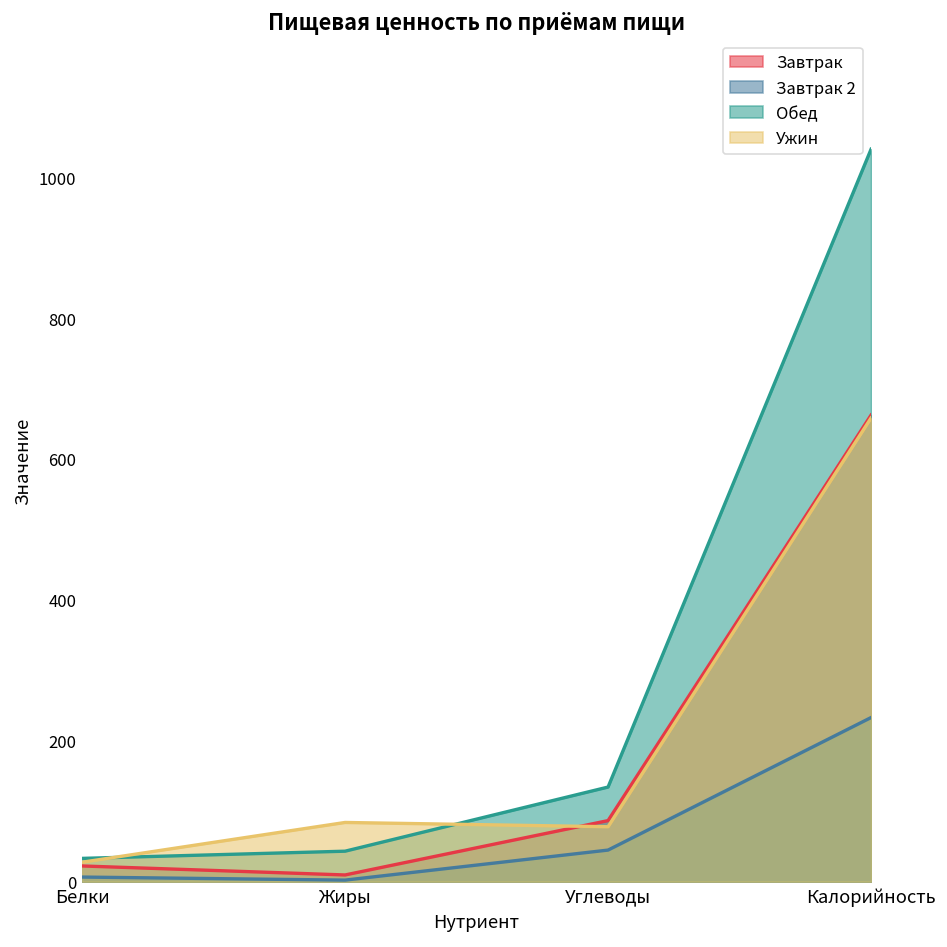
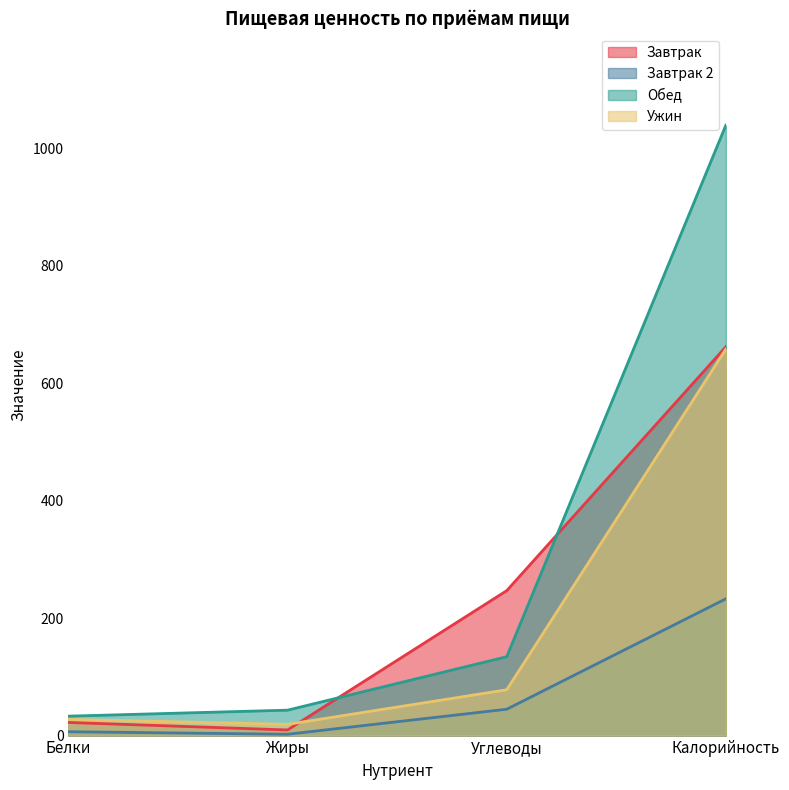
Ужин, Жиры: 80 -> 20
Завтрак, Углеводы: 90 -> 250
